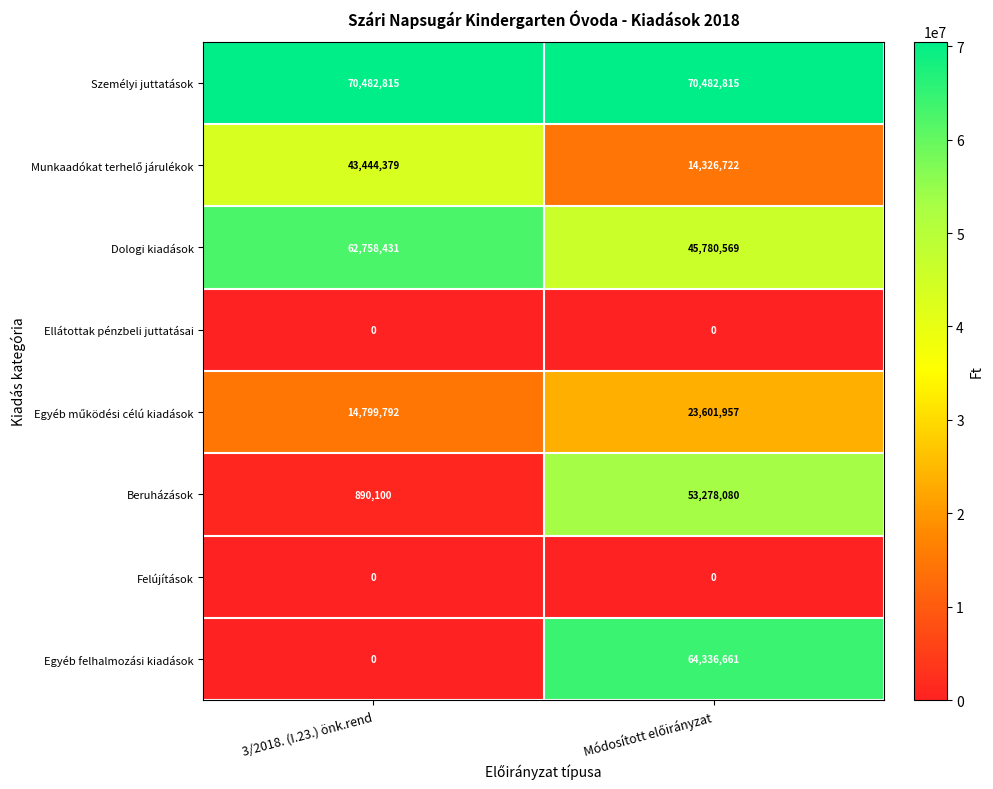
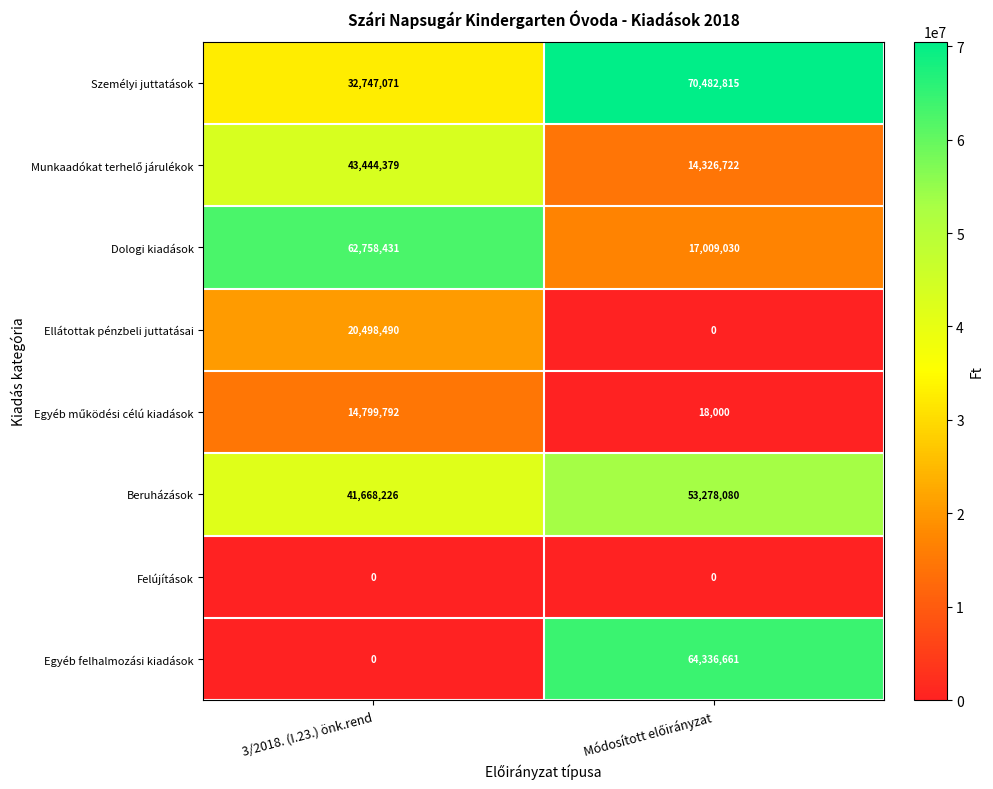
Személyi juttatások, 3/2018. (I.23.) önk.rend: 70,482,815 -> 32,747,071
Dologi kiadások, Módosított előirányzat: 45,780,569 -> 17,009,030
Ellátottak pénzbeli juttatásai, 3/2018. (I.23.) önk.rend: 0 -> 20,498,490
Egyéb működési célú kiadások, Módosított előirányzat: 23,601,957 -> 18,000
Beruházások, 3/2018. (I.23.) önk.rend: 890,100 -> 41,668,226
